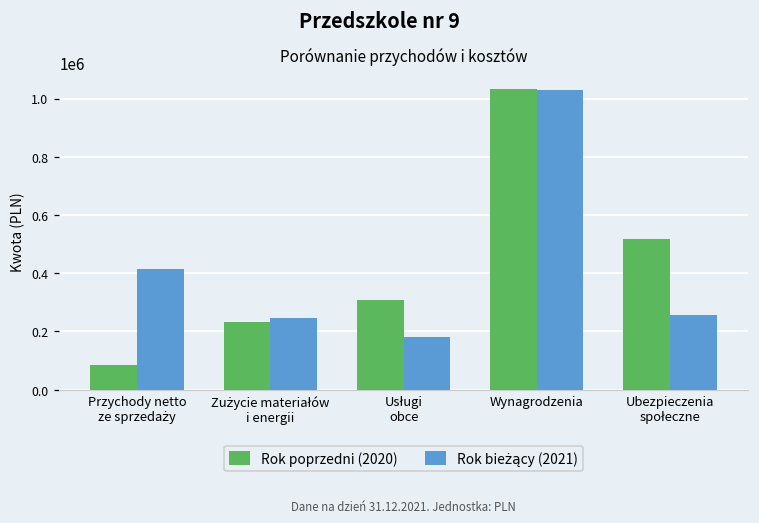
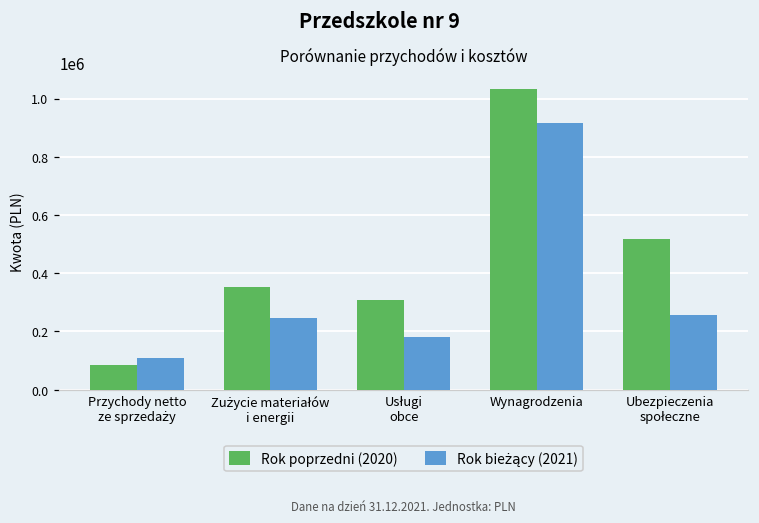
Rok bieżący (2021), Przychody netto ze sprzedaży: 410000 -> 110000
Rok poprzedni (2020), Zużycie materiałów i energii: 230000 -> 350000
Rok bieżący (2021), Wynagrodzenia: 1030000 -> 920000
